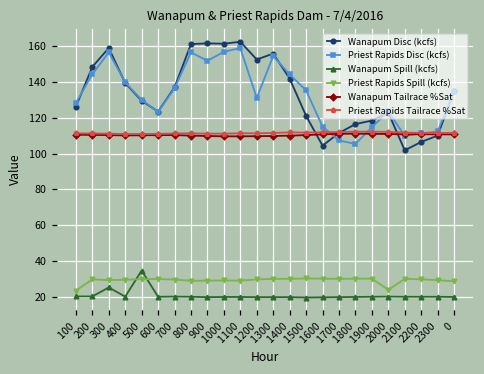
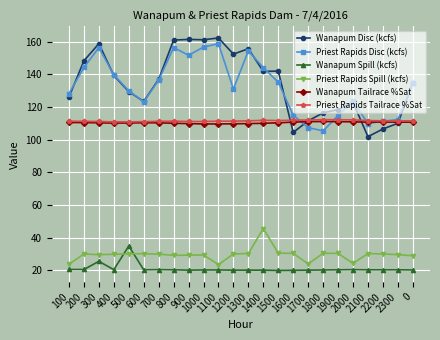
Priest Rapids Spill (kcfs), 1100: 29 -> 23
Priest Rapids Spill (kcfs), 1400: 30 -> 46
Wanapum Disc (kcfs), 1500: 121 -> 142
Priest Rapids Spill (kcfs), 1700: 30 -> 24
